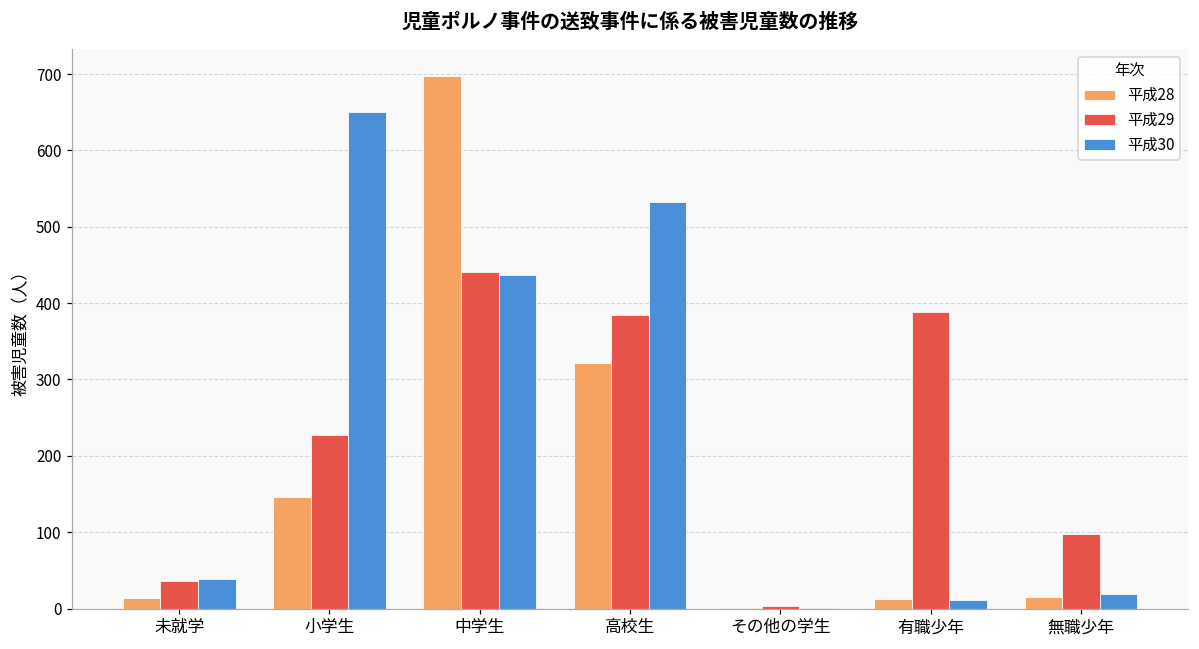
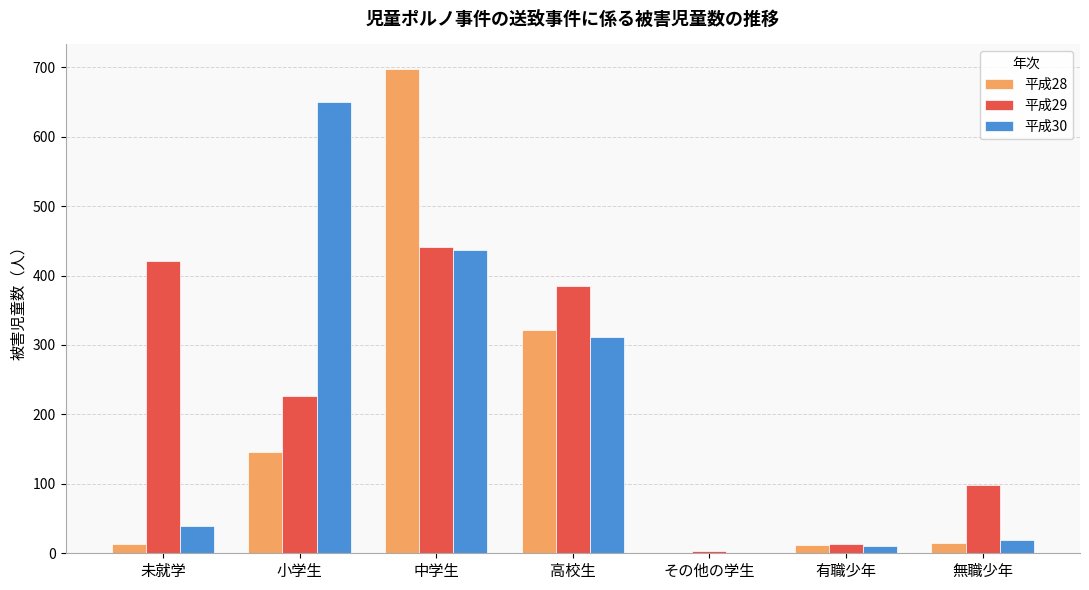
平成29, 未就学: 40 -> 420
平成30, 高校生: 530 -> 310
平成29, 有職少年: 390 -> 10
